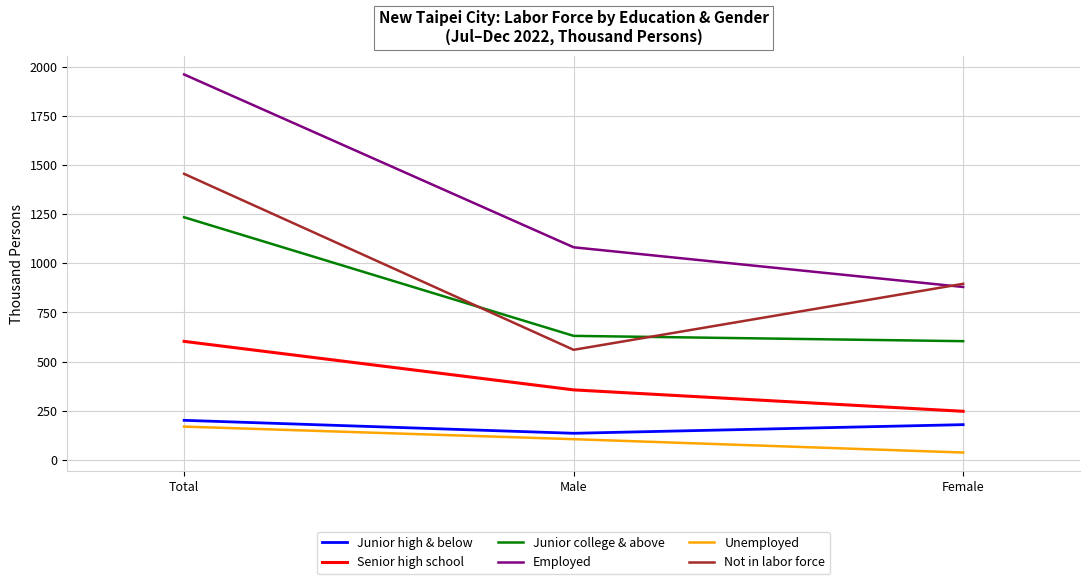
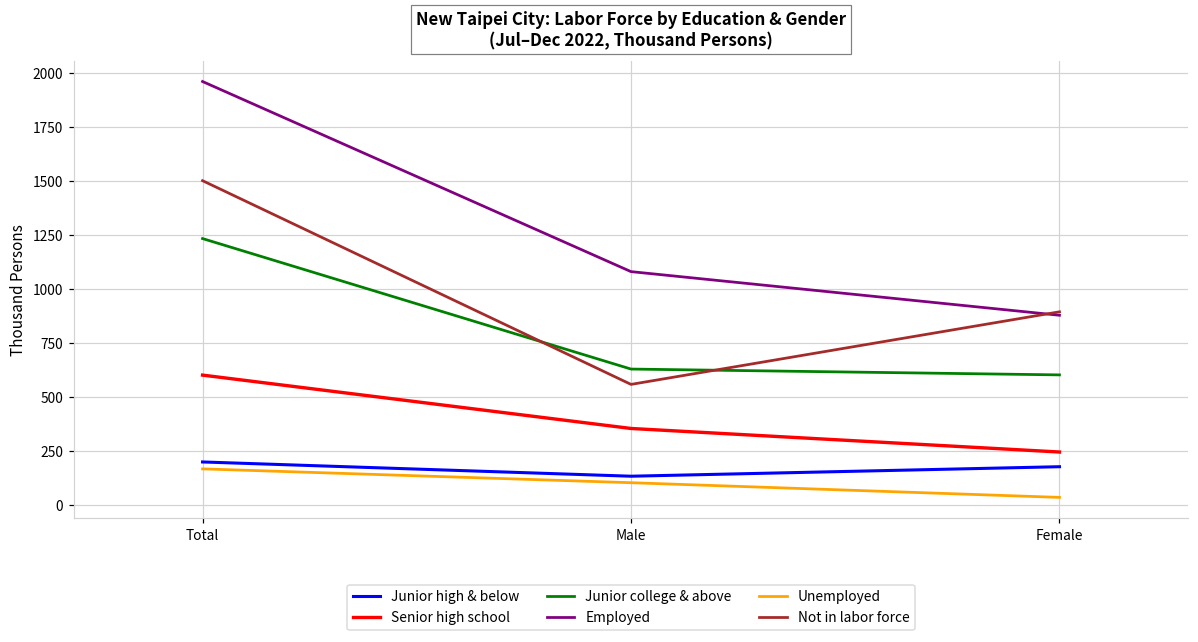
Not in labor force, Total: 1460 -> 1500
